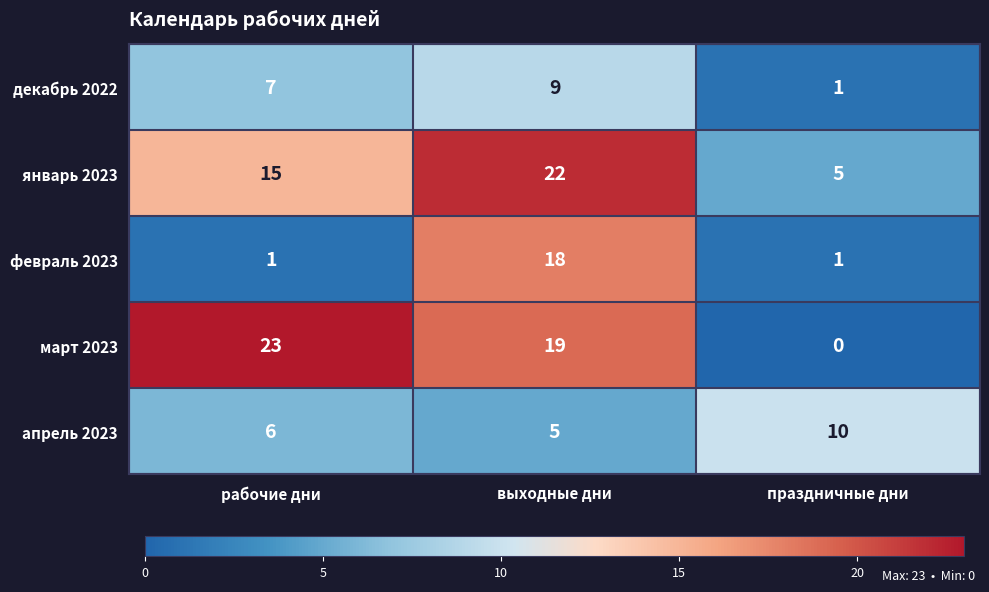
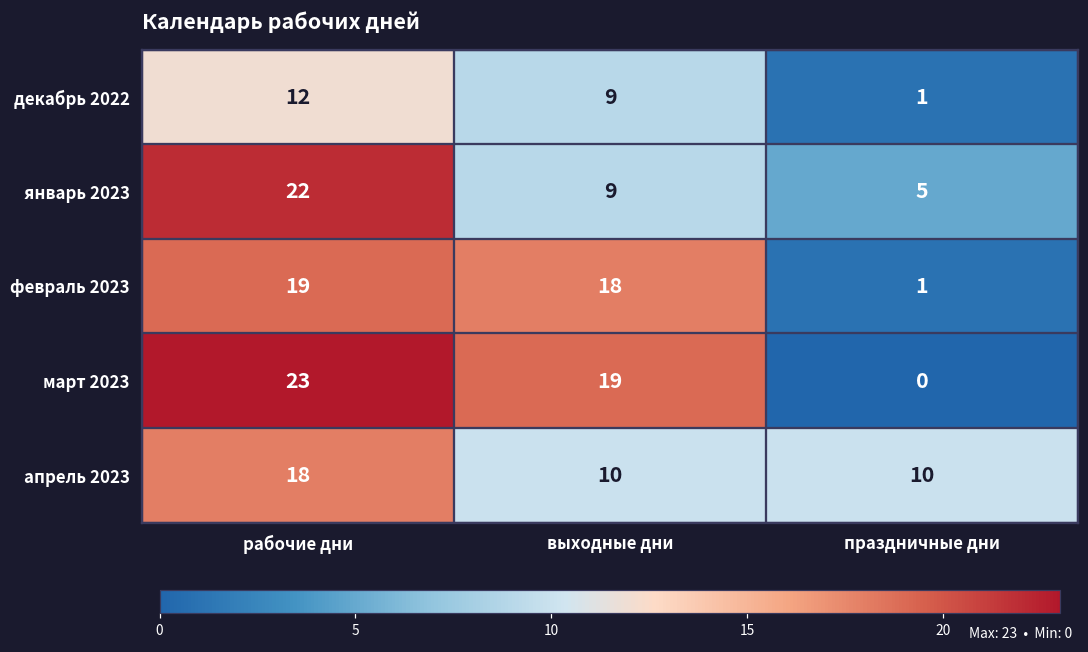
декабрь 2022, рабочие дни: 7 -> 12
январь 2023, рабочие дни: 15 -> 22
январь 2023, выходные дни: 22 -> 9
февраль 2023, рабочие дни: 1 -> 19
апрель 2023, рабочие дни: 6 -> 18
апрель 2023, выходные дни: 5 -> 10
